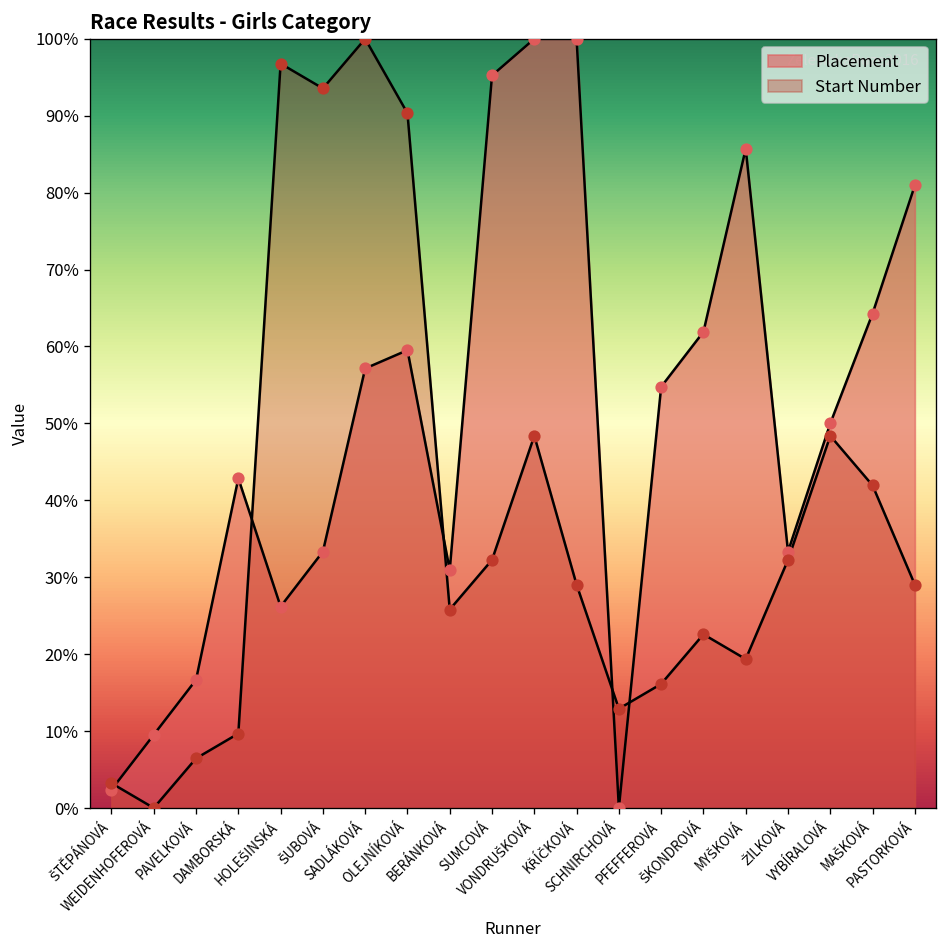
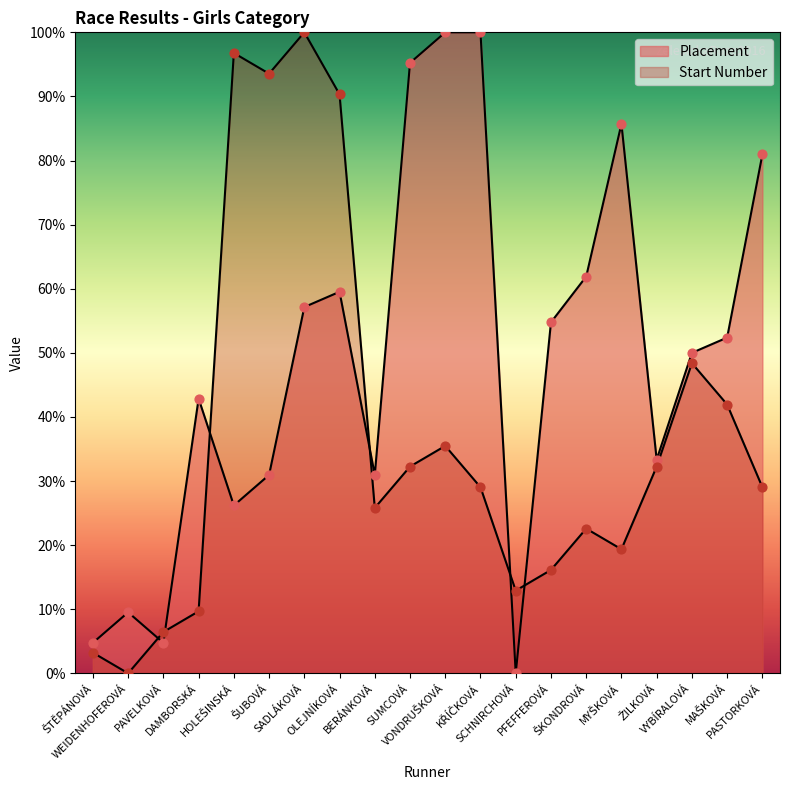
Placement, ŠTĚPÁNOVÁ: 2% -> 5%
Placement, PAVELKOVÁ: 17% -> 5%
Placement, ŠUBOVÁ: 33% -> 31%
Start Number, VONDRUŠKOVÁ: 48% -> 35%
Placement, MAŠKOVÁ: 64% -> 52%
